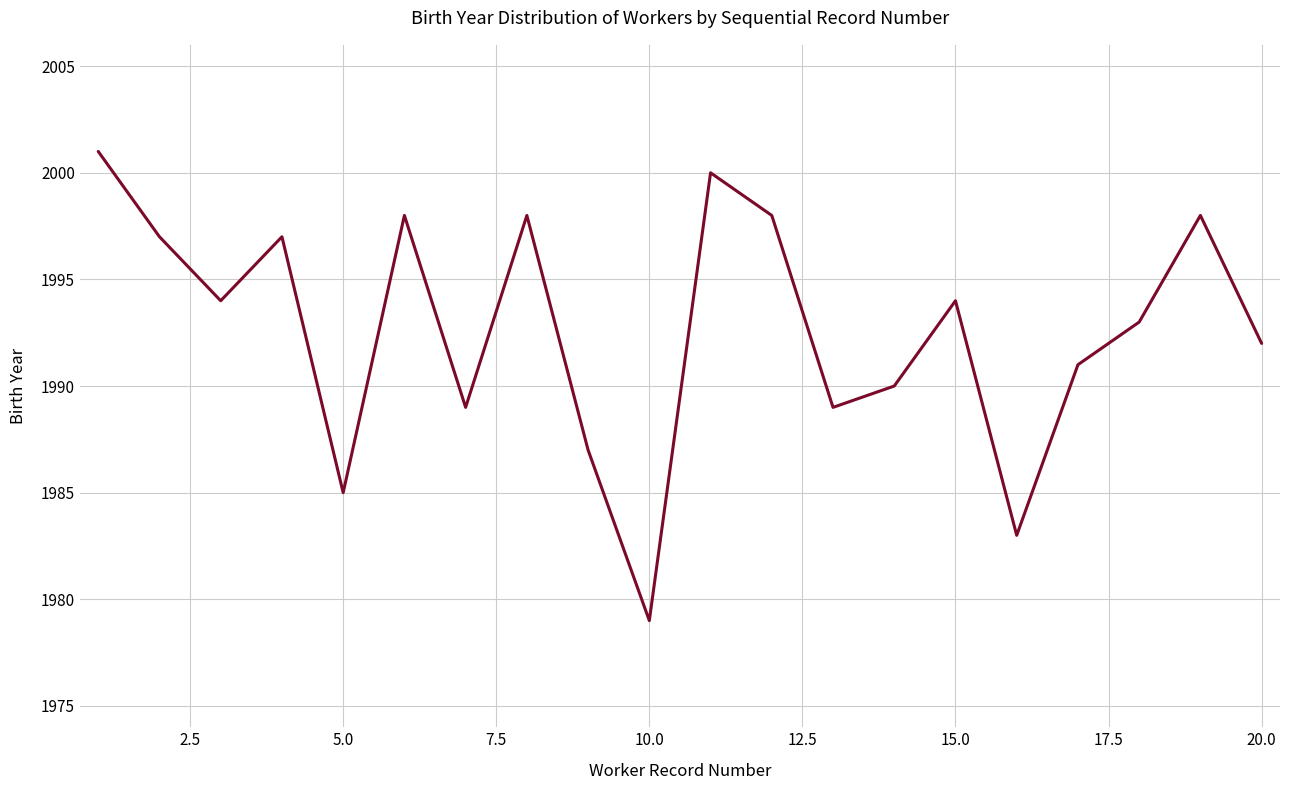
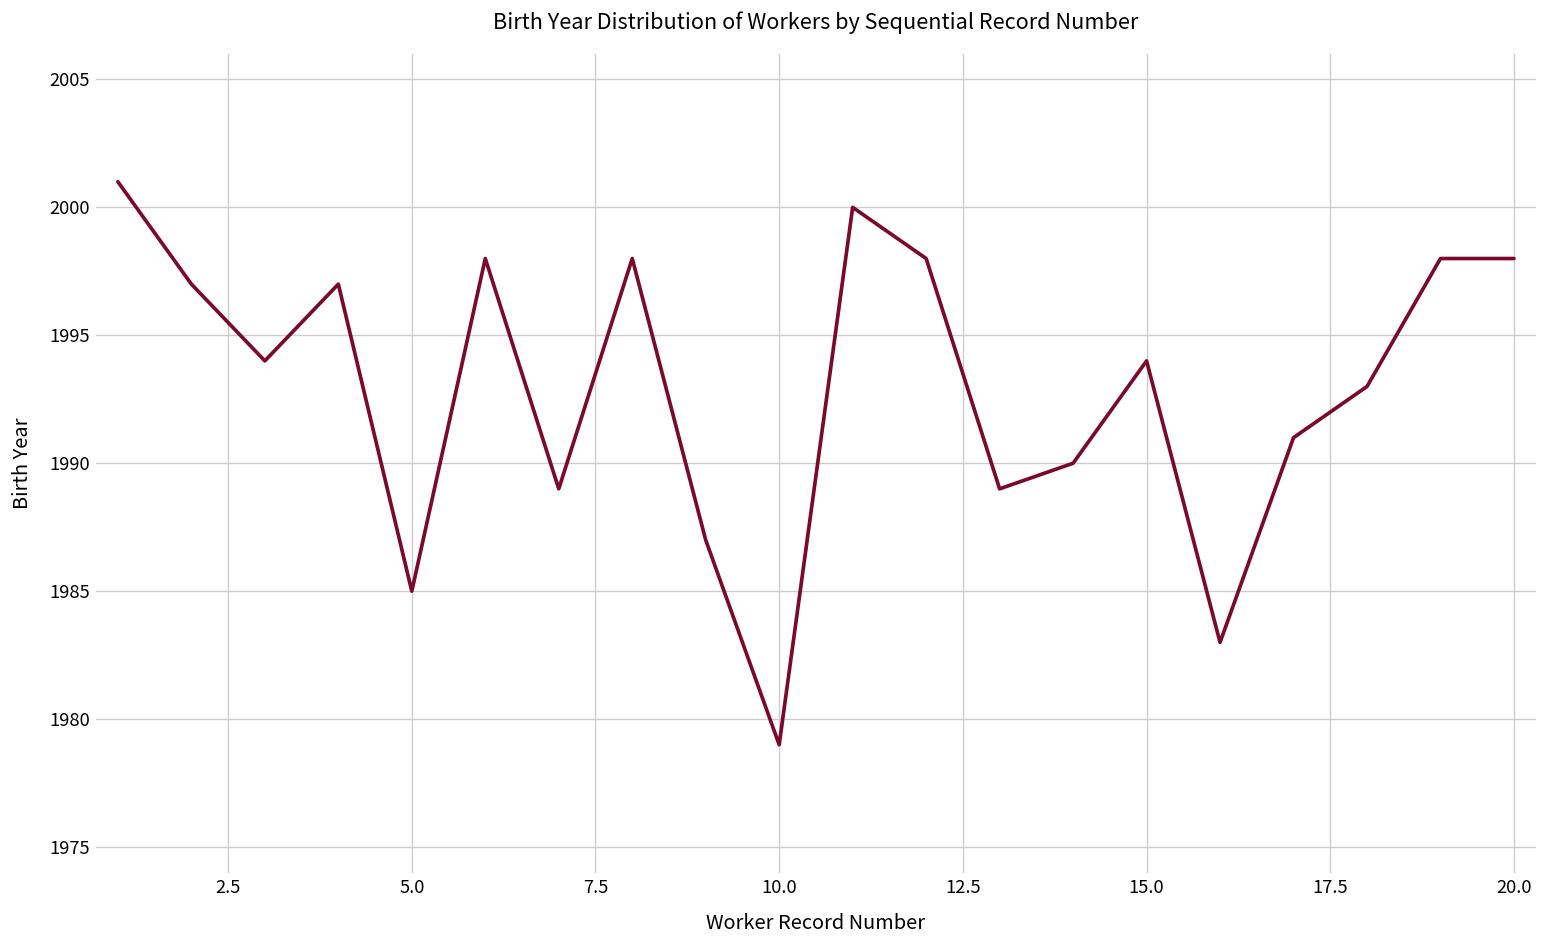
20.0: 1992 -> 1998
